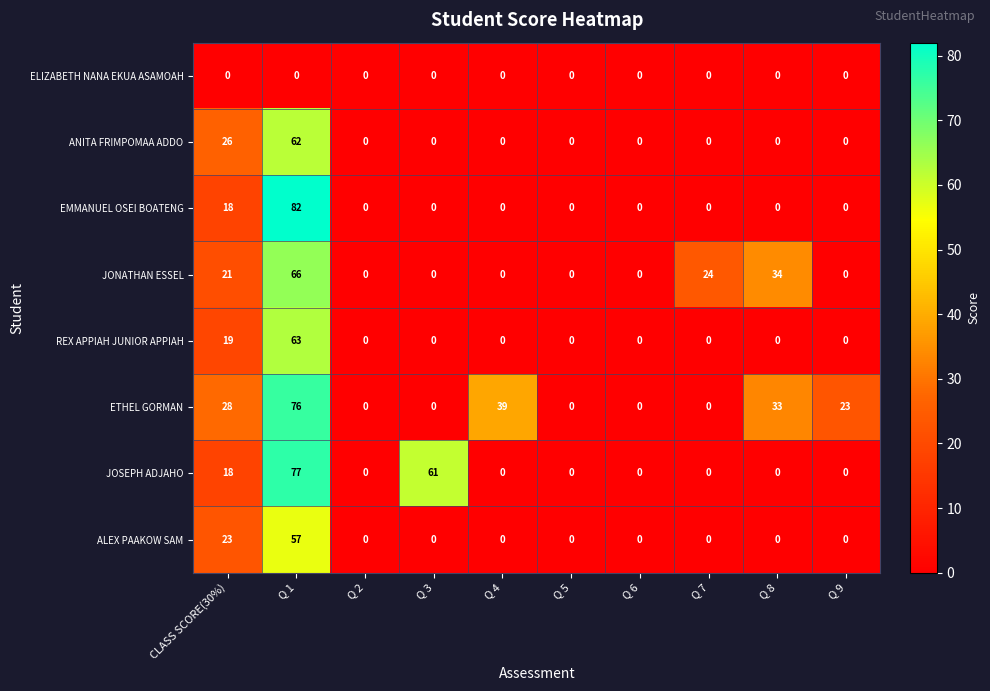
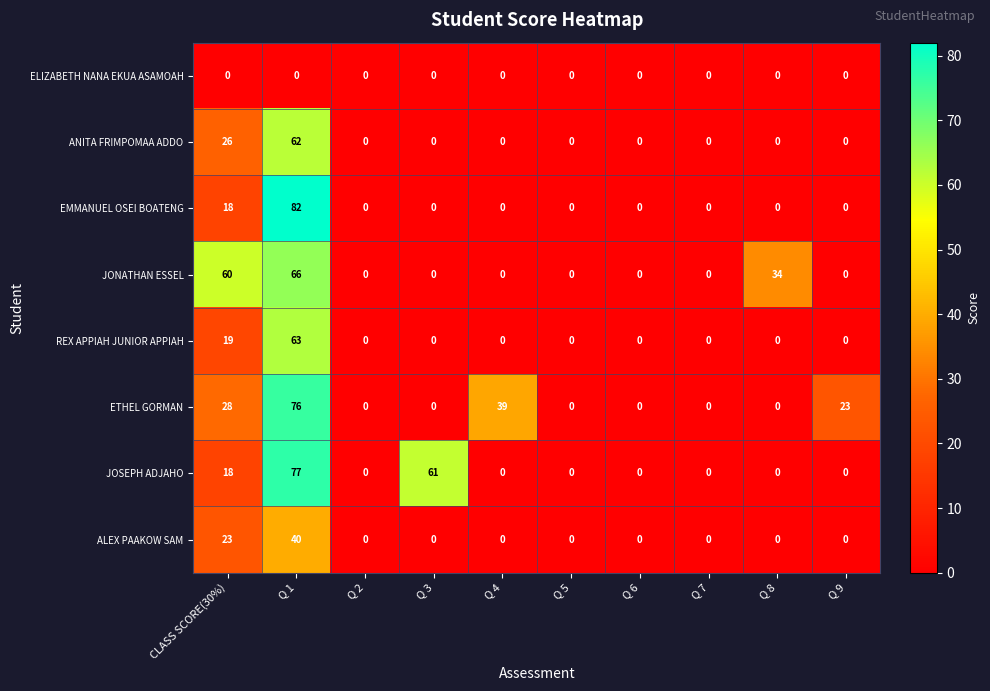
JONATHAN ESSEL, CLASS SCORE(30%): 21 -> 60
JONATHAN ESSEL, Q 7: 24 -> 0
ETHEL GORMAN, Q 8: 33 -> 0
ALEX PAAKOW SAM, Q 1: 57 -> 40
